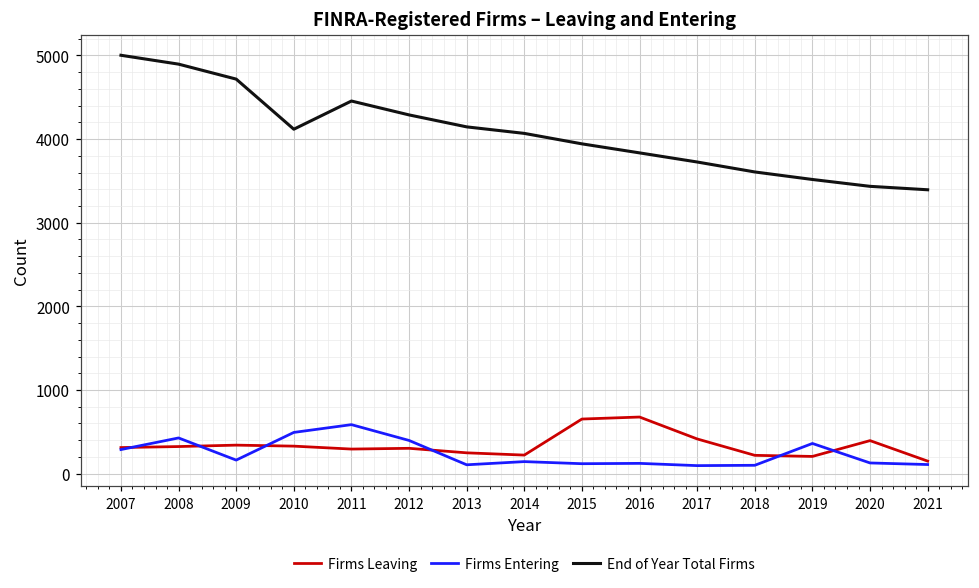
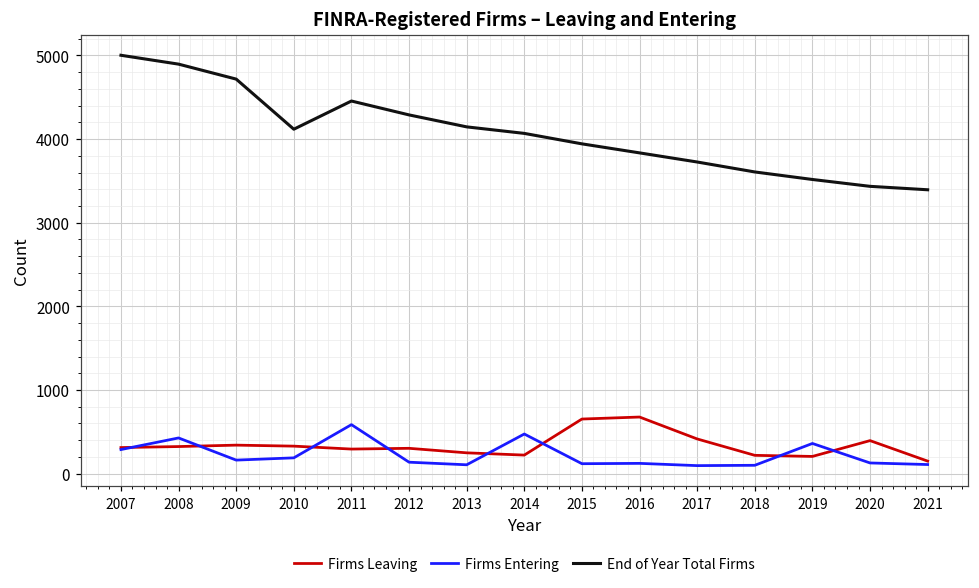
Firms Entering, 2010: 500 -> 200
Firms Entering, 2012: 400 -> 100
Firms Entering, 2014: 100 -> 500
